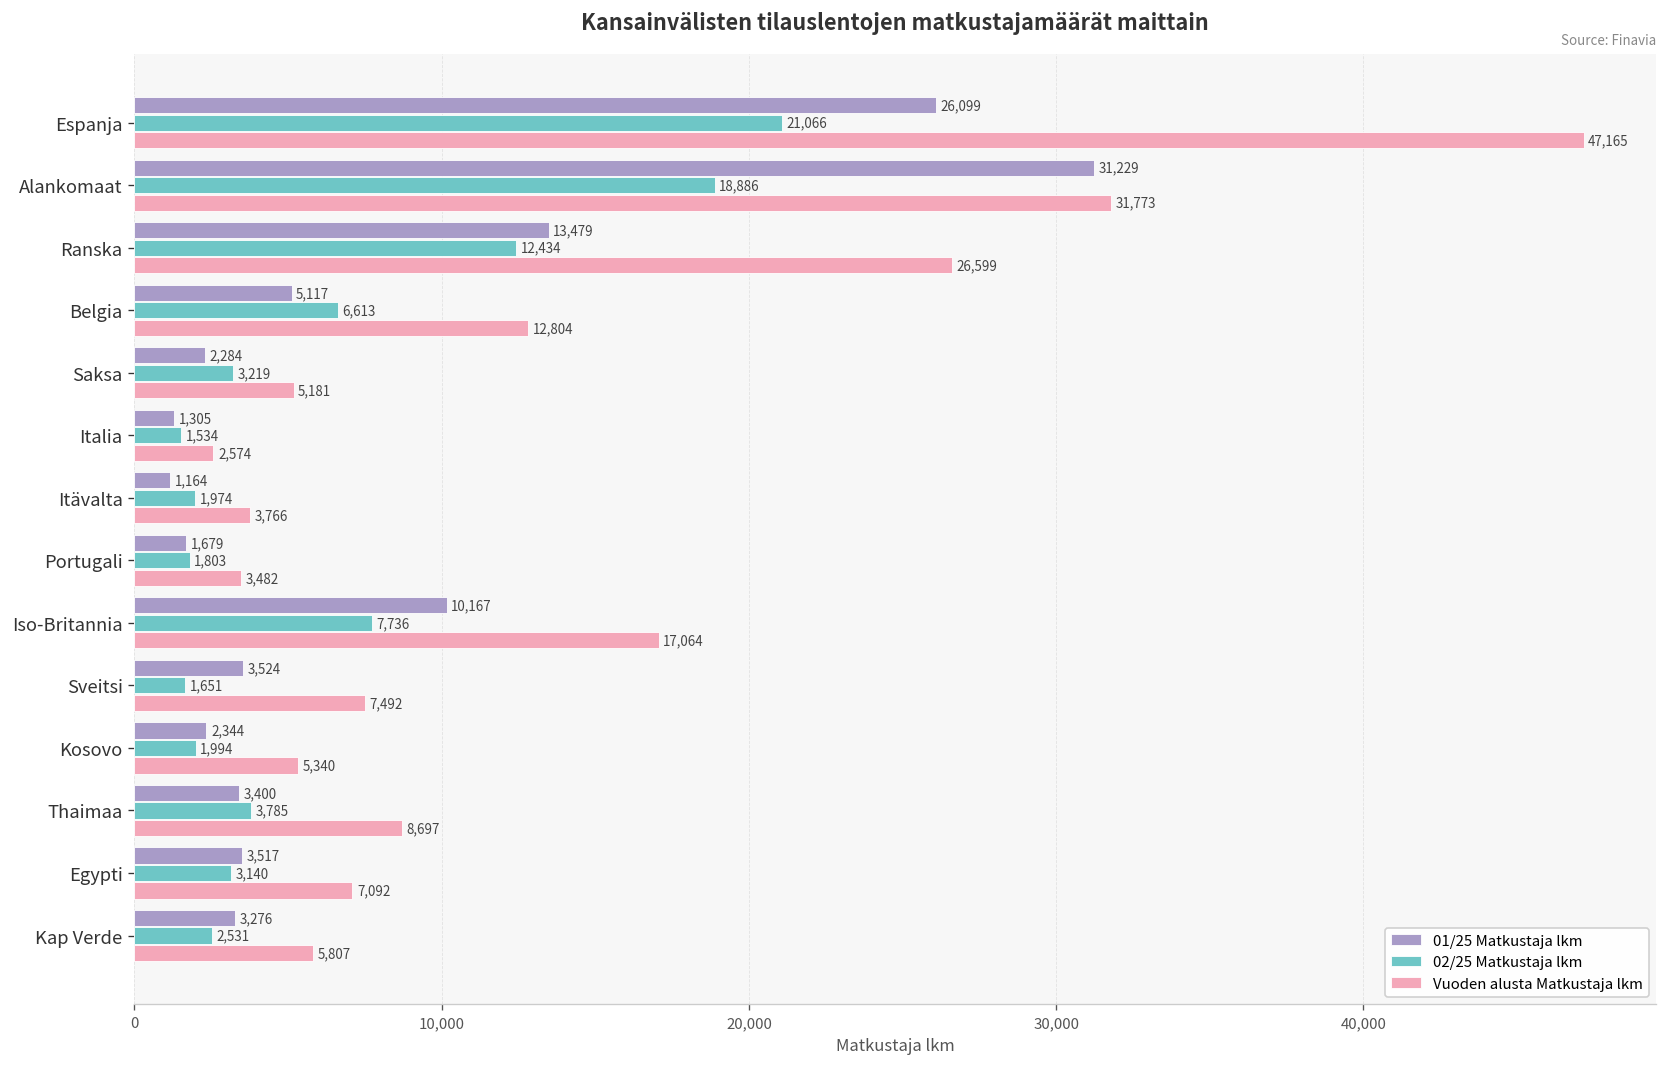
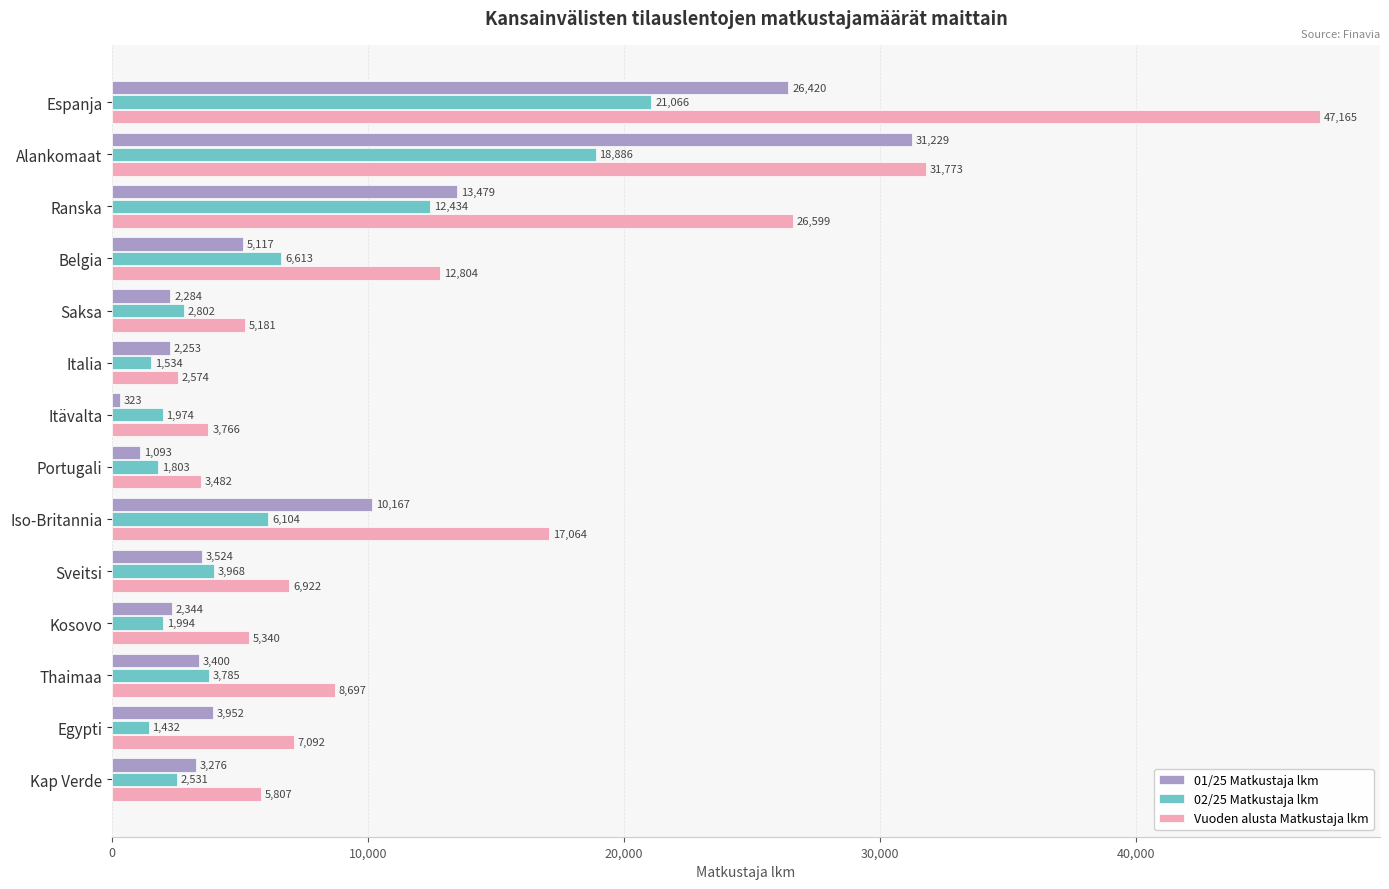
01/25 Matkustaja lkm, Espanja: 26,099 -> 26,420
02/25 Matkustaja lkm, Saksa: 3,219 -> 2,802
01/25 Matkustaja lkm, Italia: 1,305 -> 2,253
01/25 Matkustaja lkm, Itävalta: 1,164 -> 323
01/25 Matkustaja lkm, Portugali: 1,679 -> 1,093
02/25 Matkustaja lkm, Iso-Britannia: 7,736 -> 6,104
02/25 Matkustaja lkm, Sveitsi: 1,651 -> 3,968
Vuoden alusta Matkustaja lkm, Sveitsi: 7,492 -> 6,922
01/25 Matkustaja lkm, Egypti: 3,517 -> 3,952
02/25 Matkustaja lkm, Egypti: 3,140 -> 1,432
